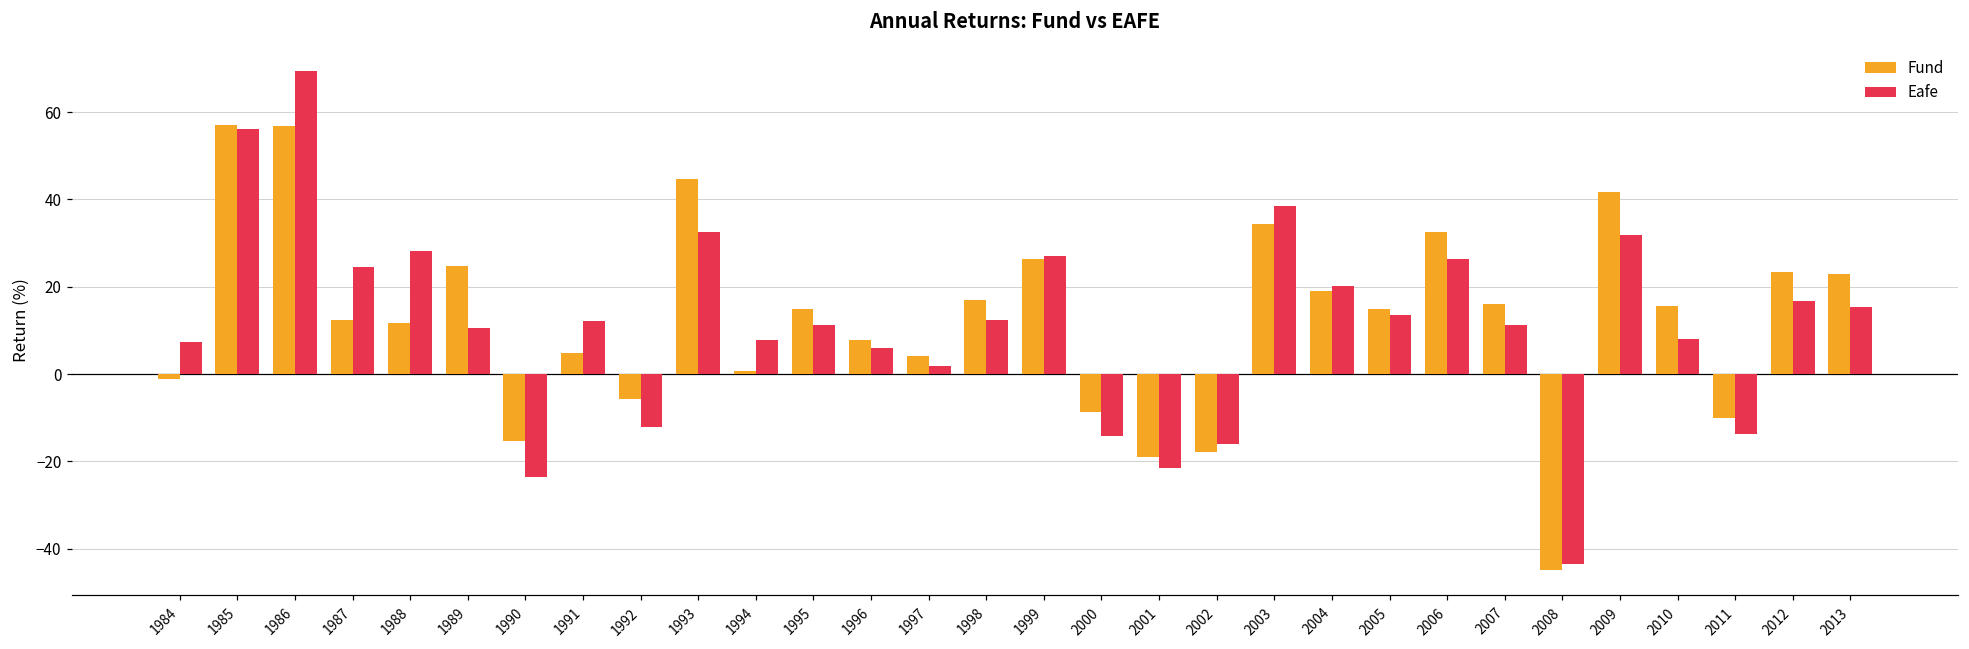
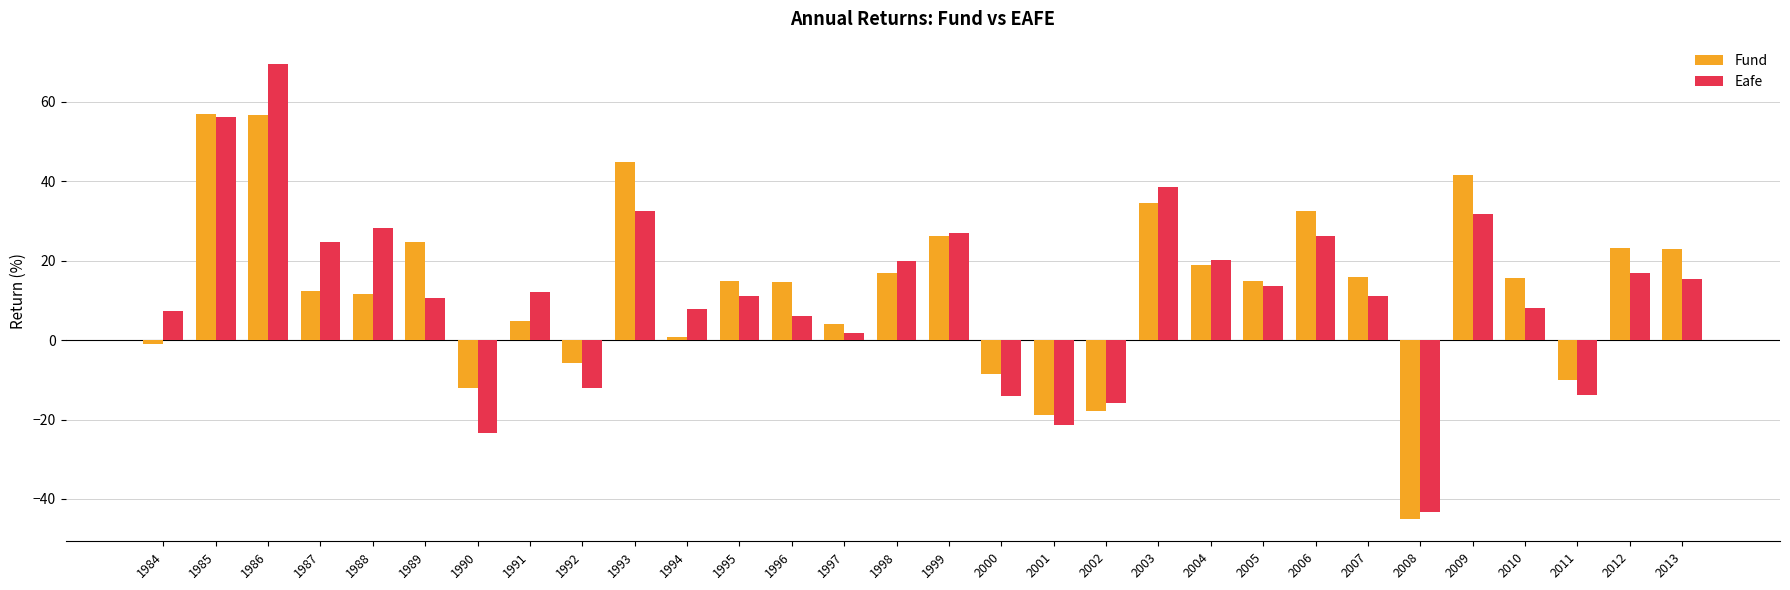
Fund, 1990: -15 -> -12
Fund, 1996: 8 -> 15
Eafe, 1998: 13 -> 20
